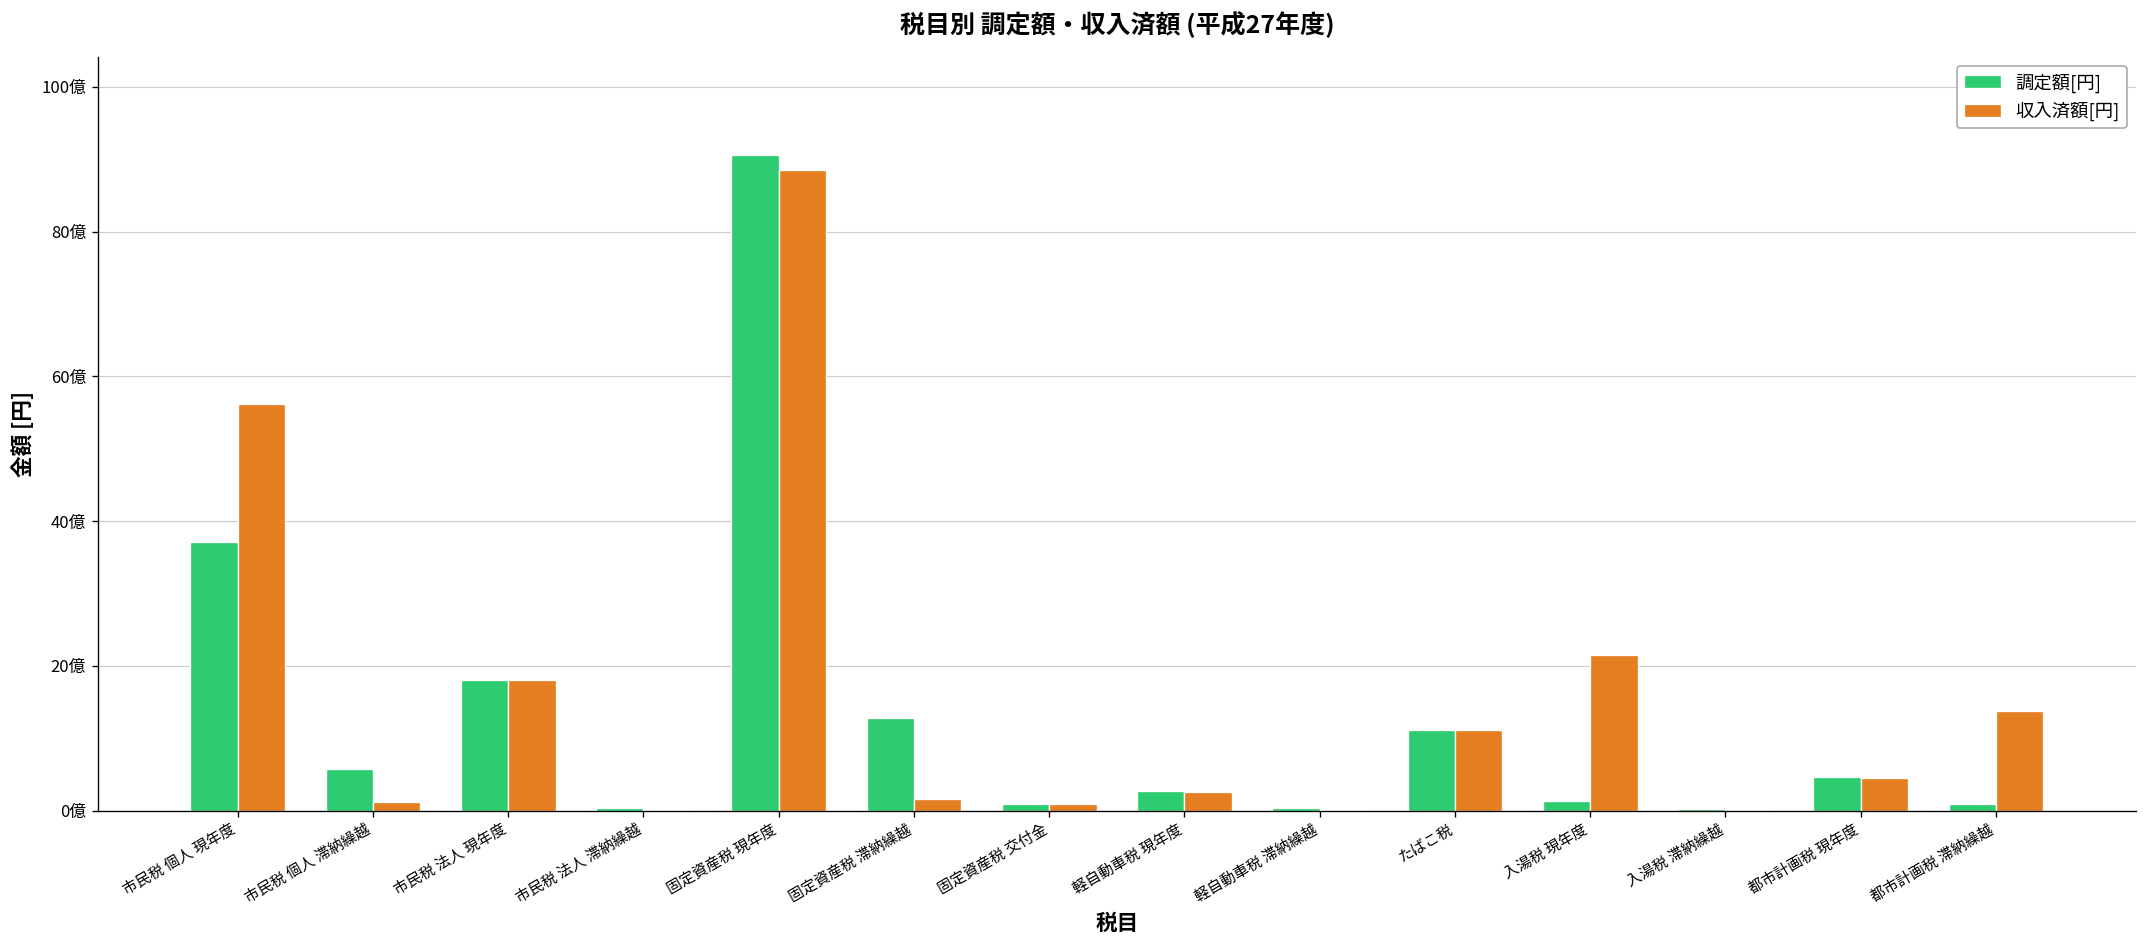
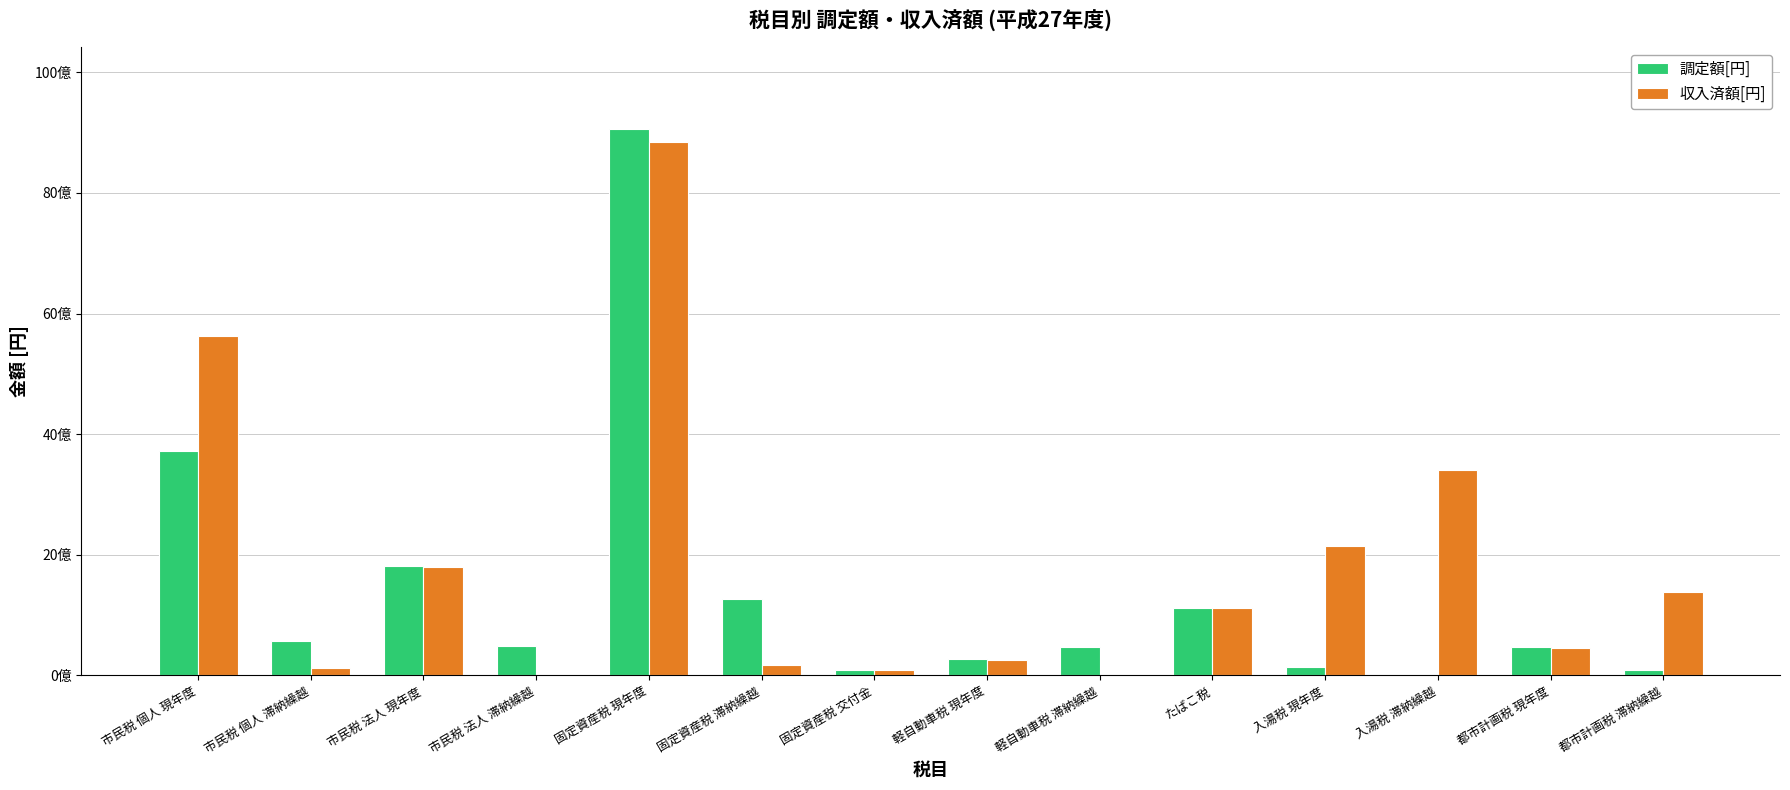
調定額[円], 市民税 法人 滞納繰越: 0億 -> 5億
調定額[円], 軽自動車税 滞納繰越: 0億 -> 5億
収入済額[円], 入湯税 滞納繰越: 0億 -> 34億
